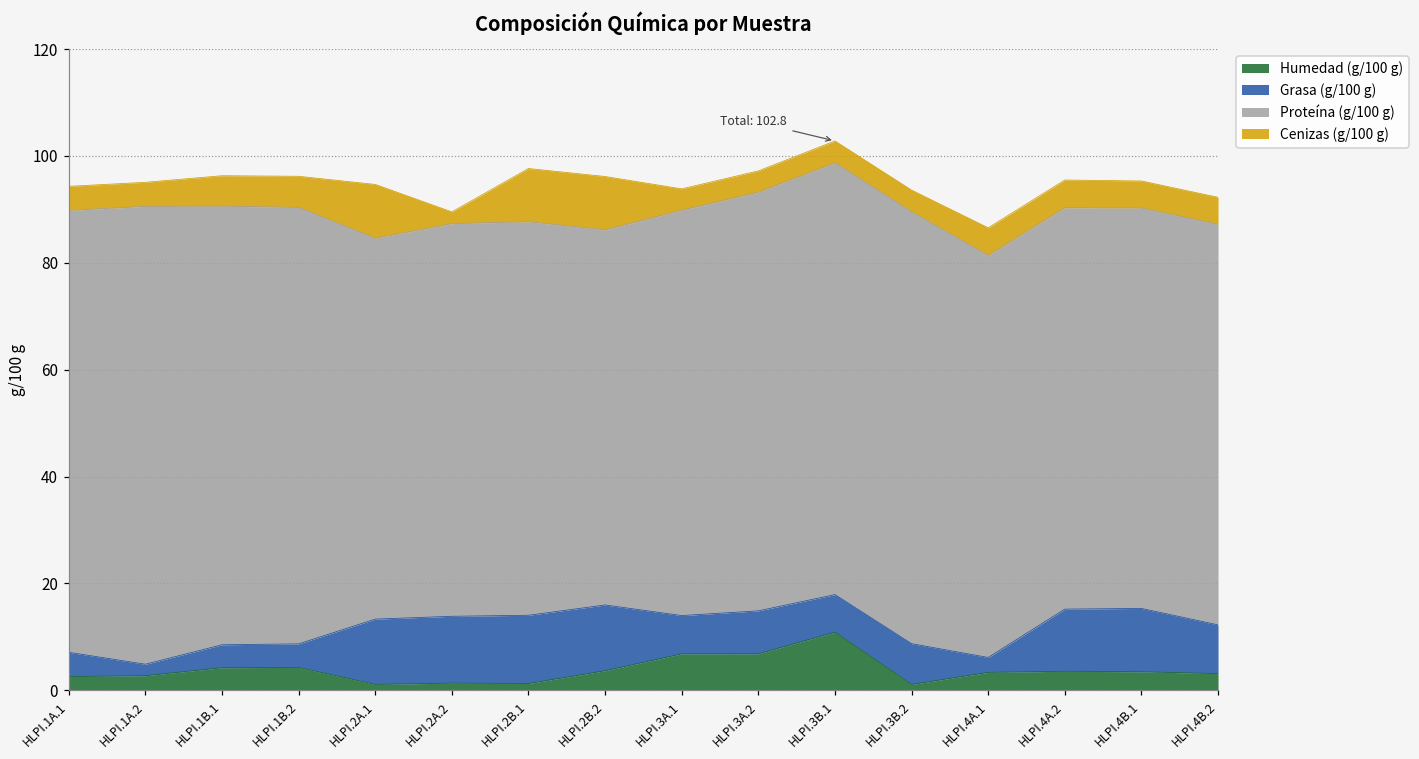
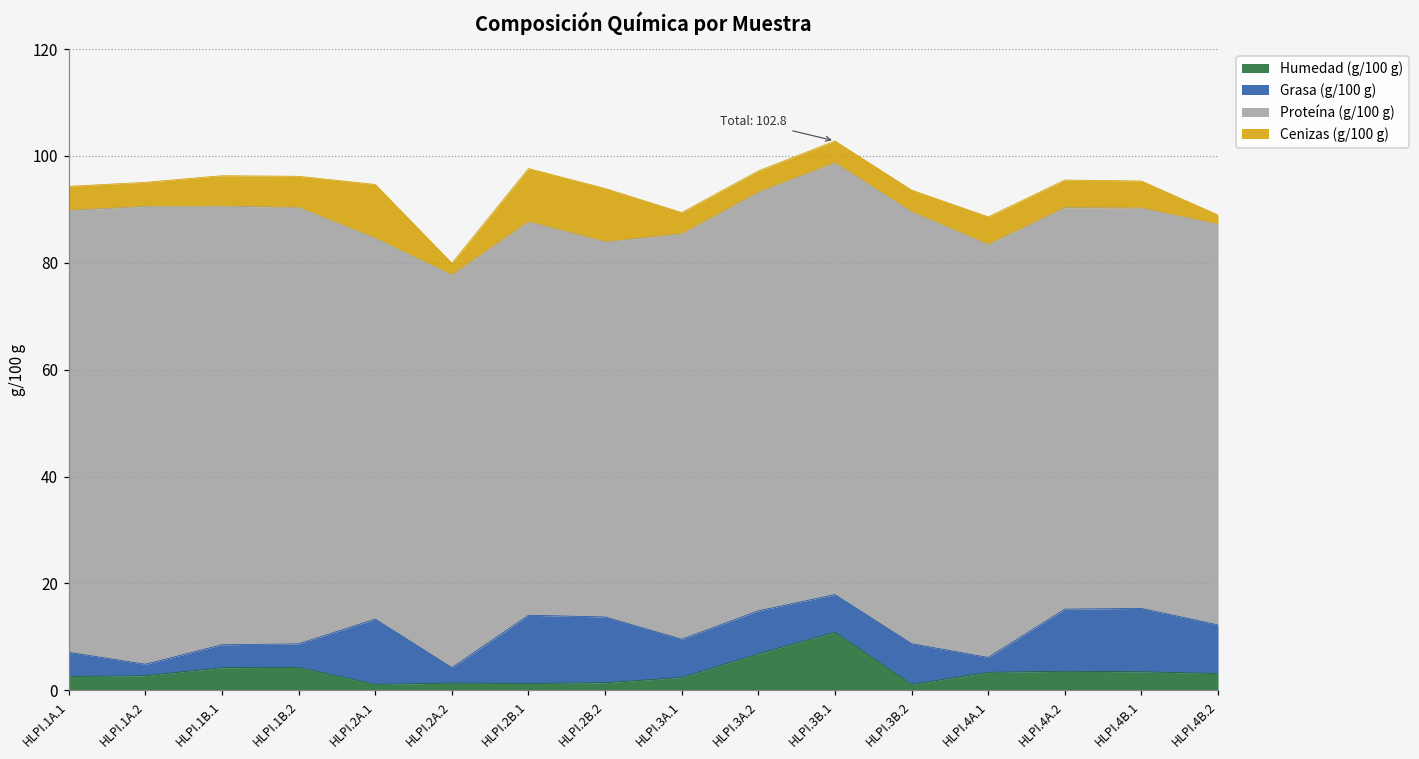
Grasa (g/100 g), HLPI.2A.2: 13 -> 3
Humedad (g/100 g), HLPI.2B.2: 4 -> 1
Humedad (g/100 g), HLPI.3A.1: 7 -> 2
Proteína (g/100 g), HLPI.4A.1: 75 -> 77
Cenizas (g/100 g), HLPI.4B.2: 5 -> 2
